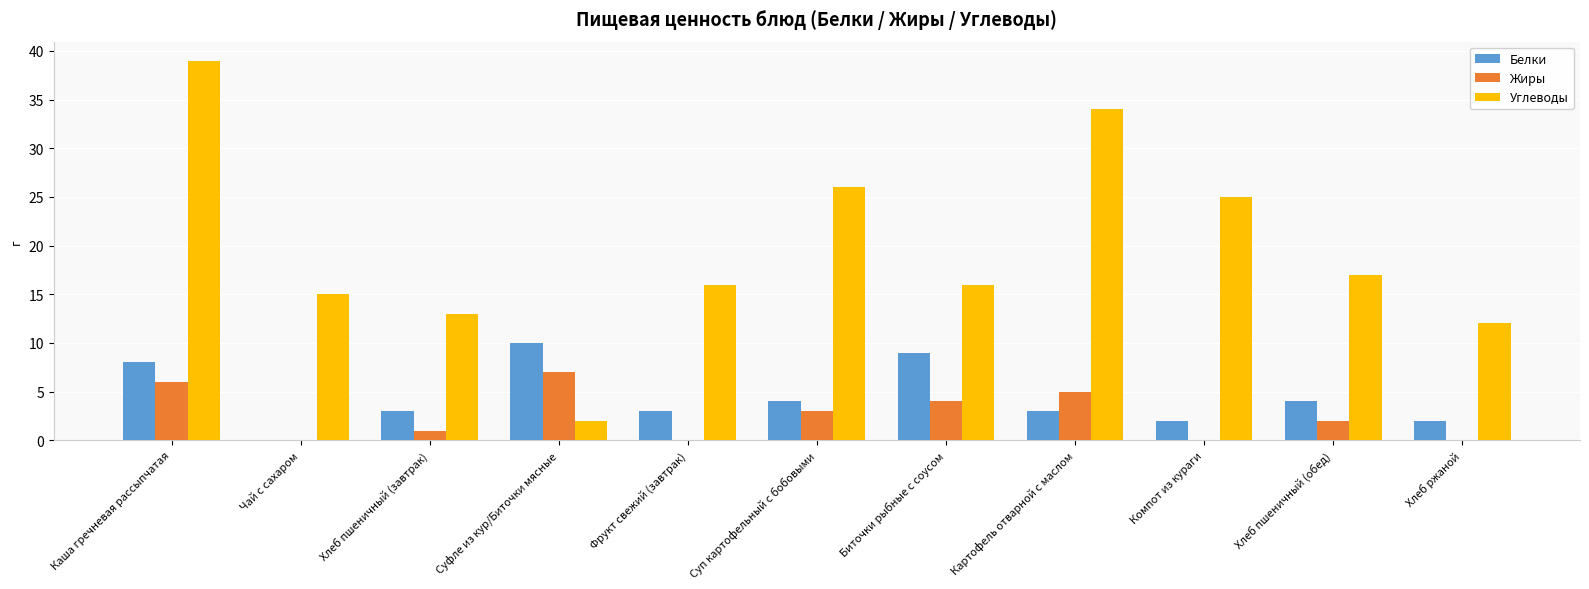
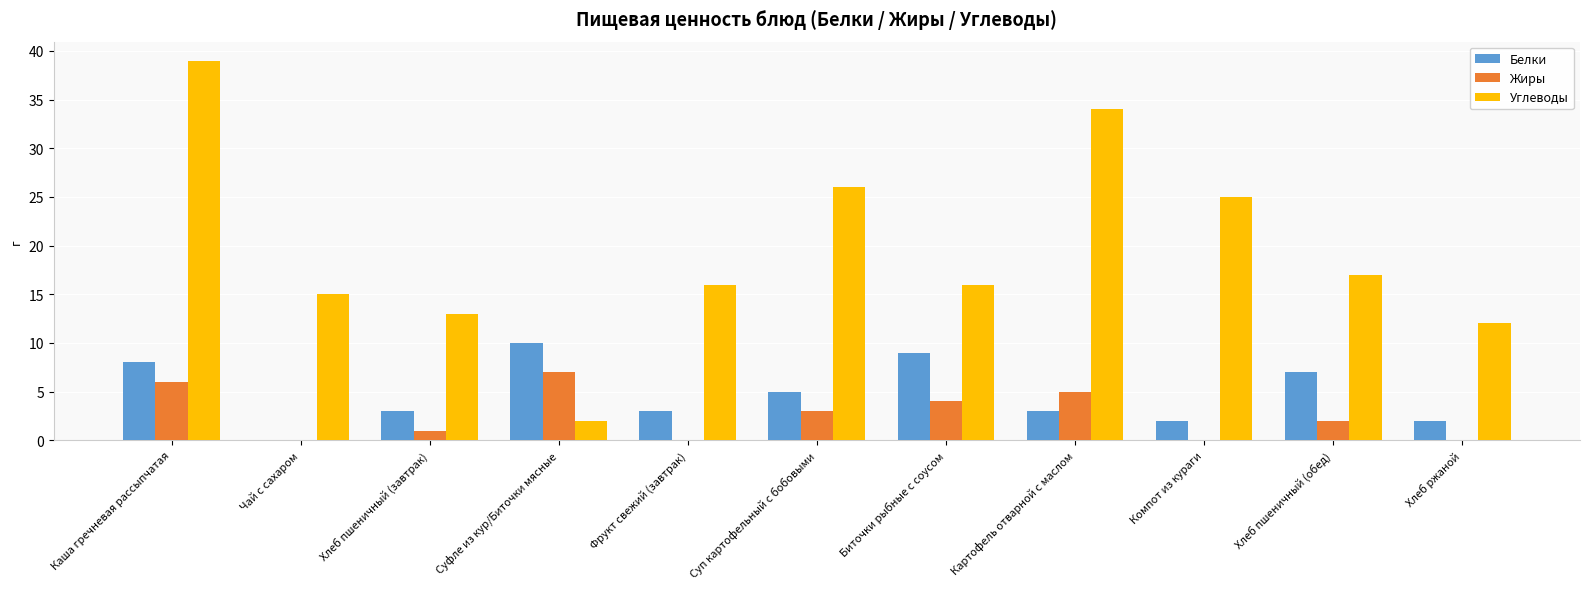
Белки, Суп картофельный с бобовыми: 4 -> 5
Белки, Хлеб пшеничный (обед): 4 -> 7
